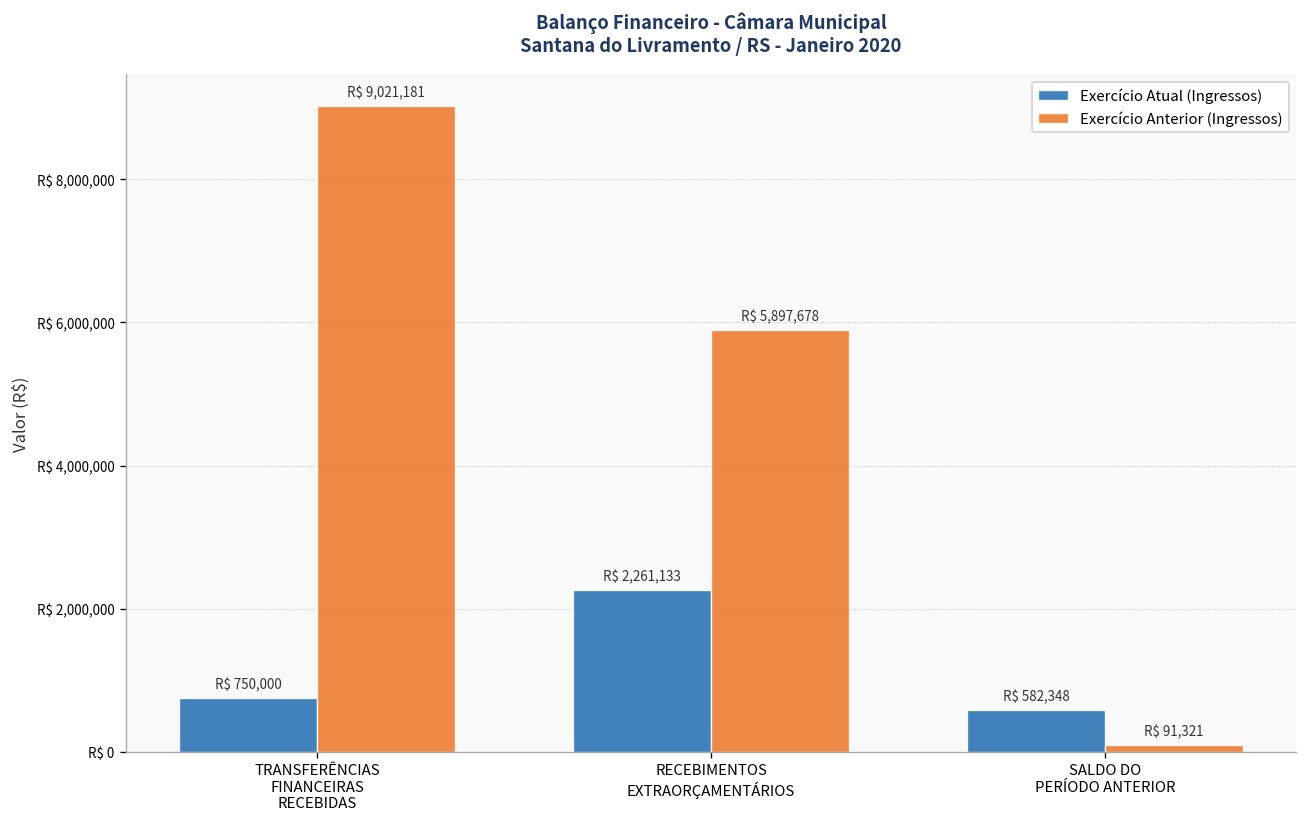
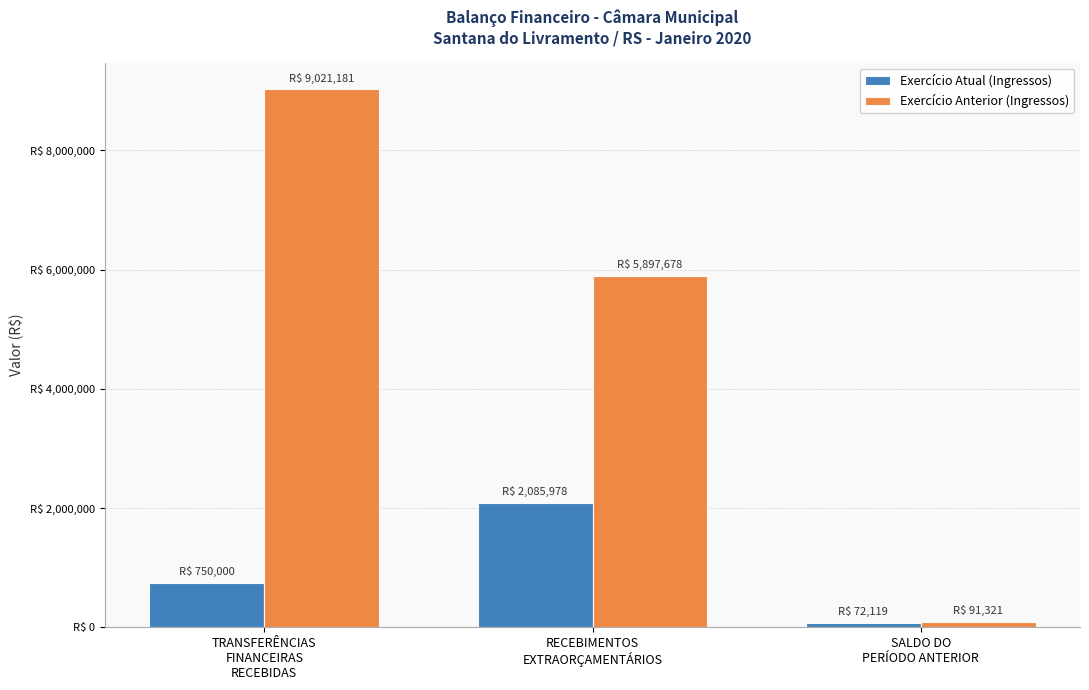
Exercício Atual (Ingressos), RECEBIMENTOS EXTRAORÇAMENTÁRIOS: 2,261,133 -> 2,085,978
Exercício Atual (Ingressos), SALDO DO PERÍODO ANTERIOR: 582,348 -> 72,119
